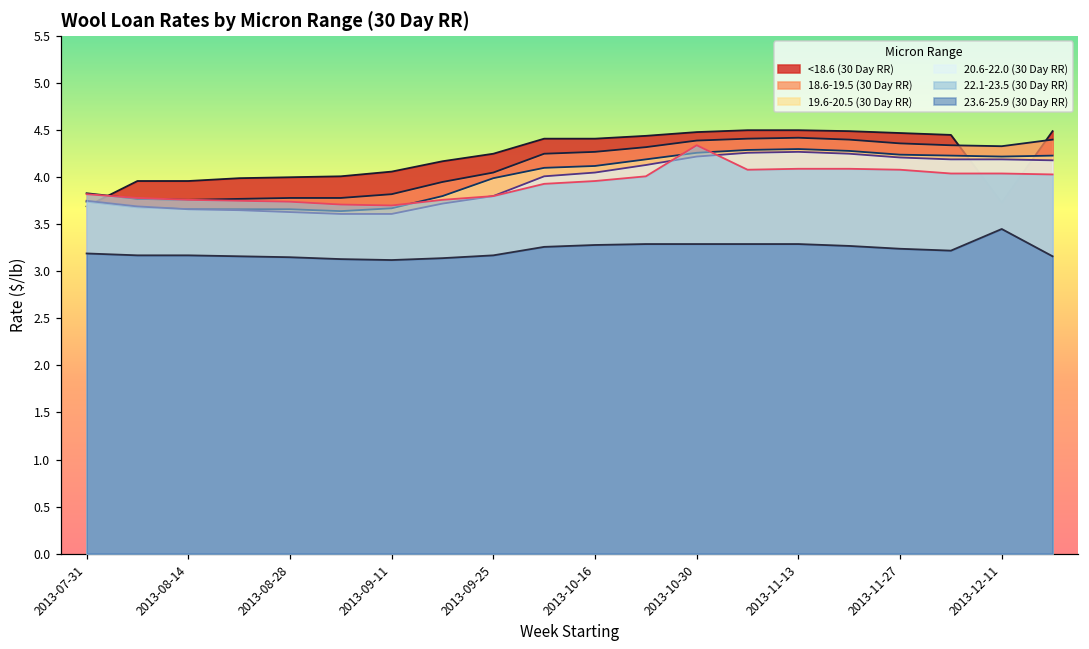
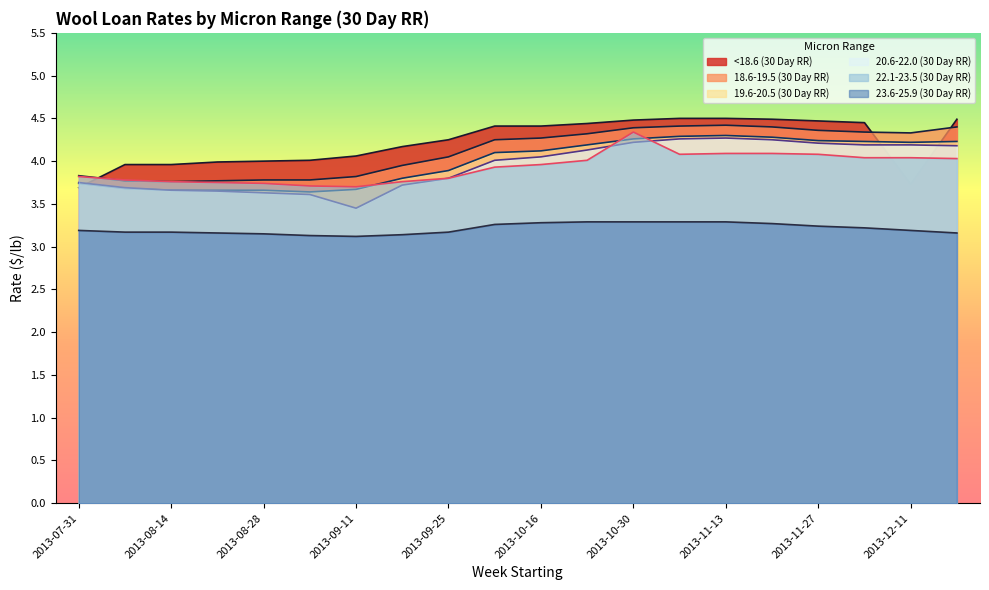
20.6-22.0 (30 Day RR), 2013-09-11: 3.6 -> 3.5
19.6-20.5 (30 Day RR), 2013-09-25: 4.0 -> 3.9
23.6-25.9 (30 Day RR), 2013-12-11: 3.5 -> 3.2
